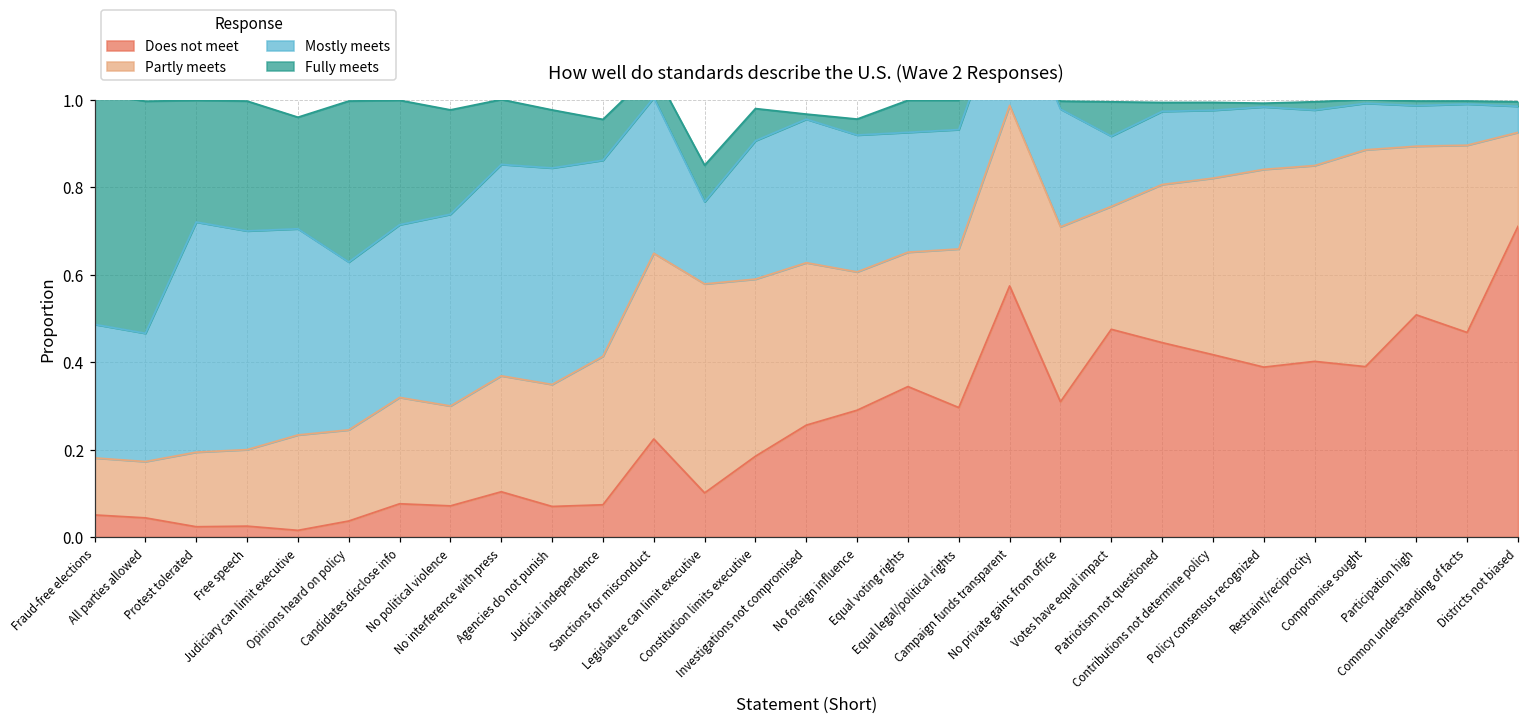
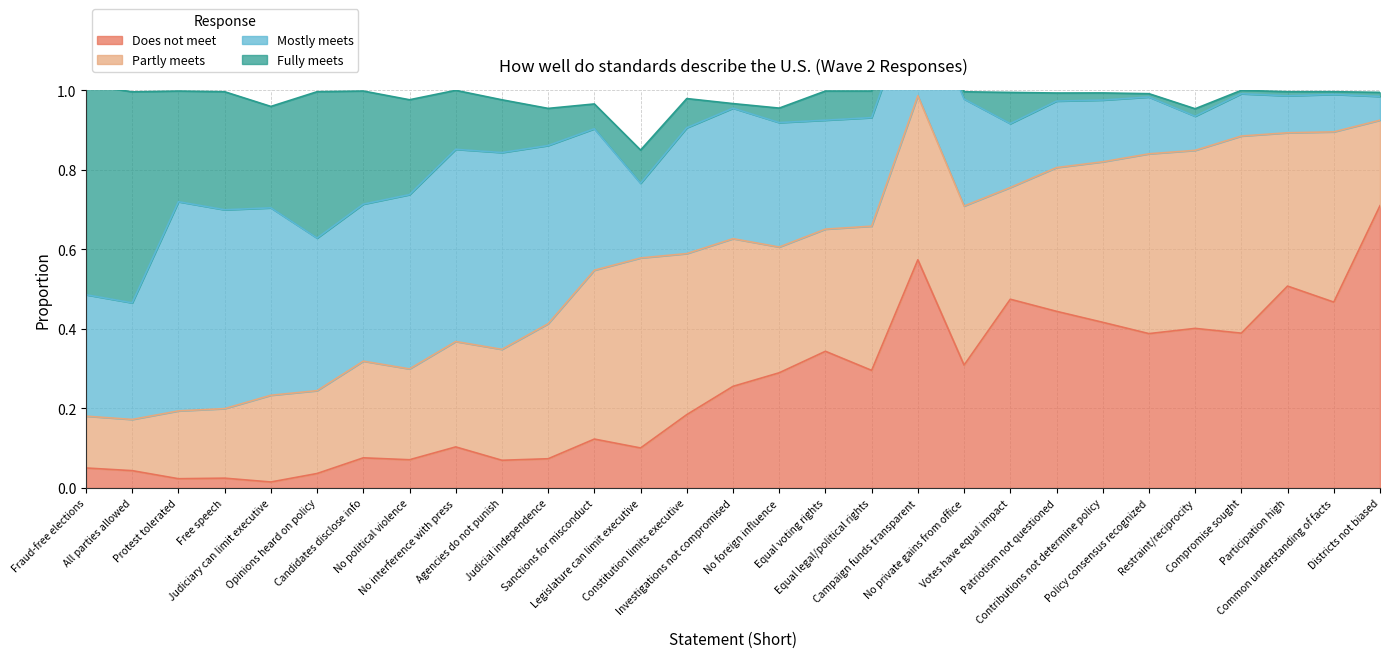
Does not meet, Sanctions for misconduct: 0.22 -> 0.12
Mostly meets, Restraint/reciprocity: 0.13 -> 0.09
